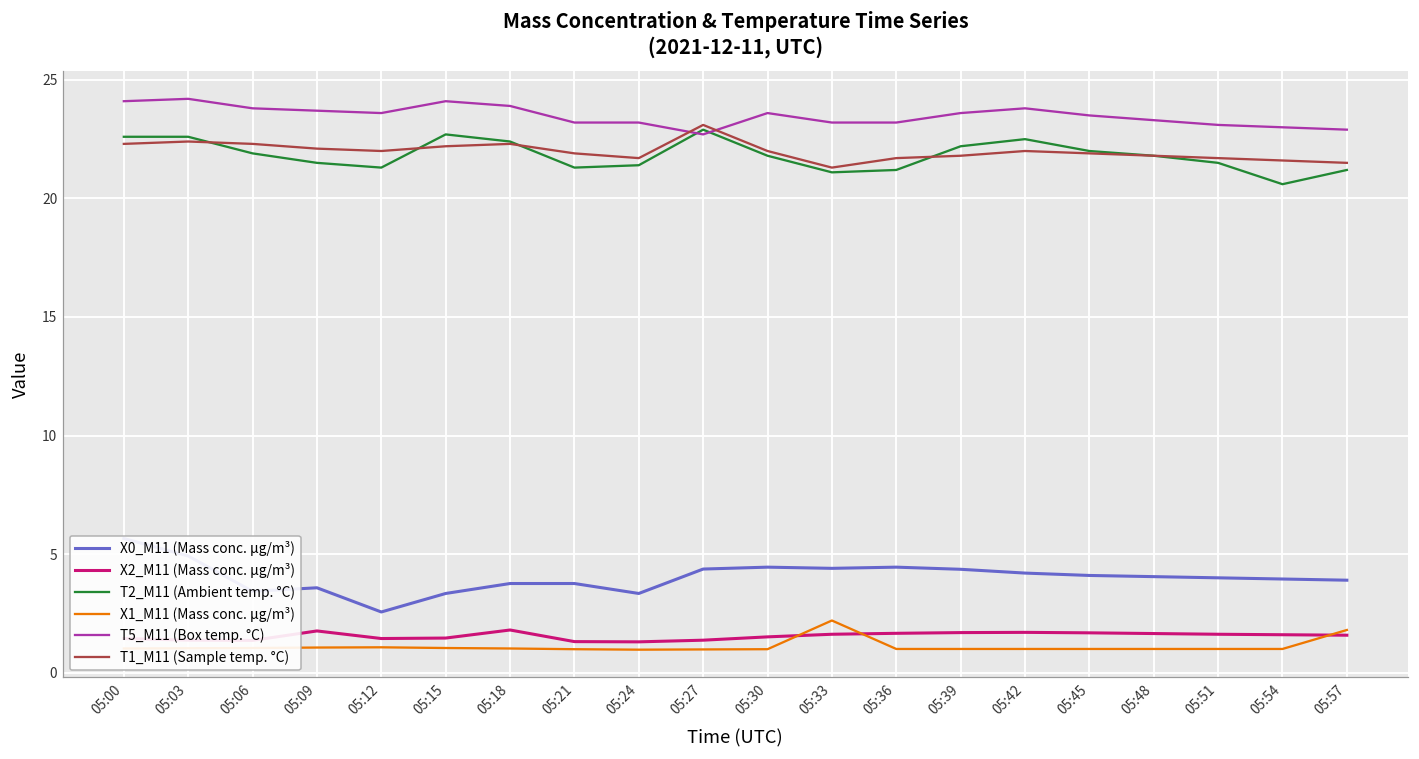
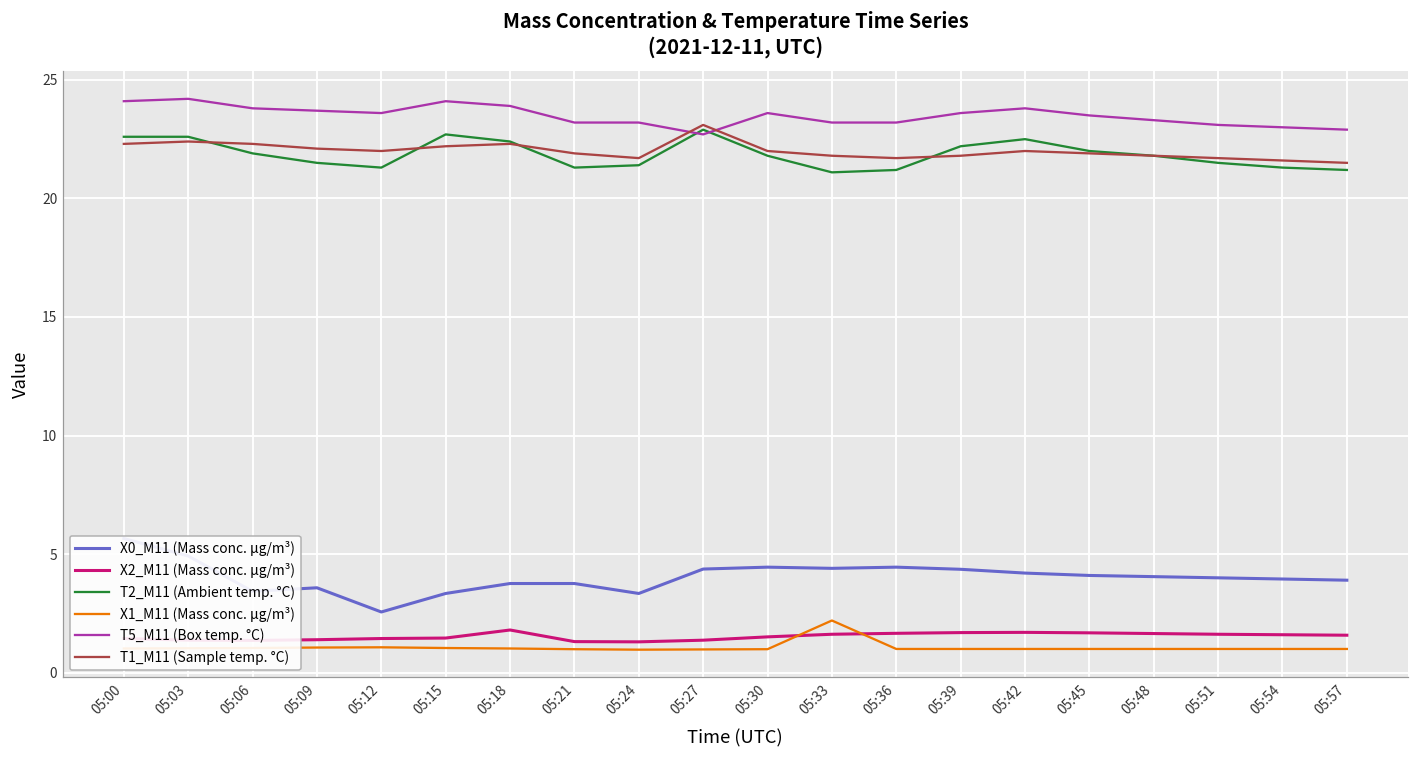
X2_M11 (Mass conc. μg/m³), 05:09: 1.8 -> 1.4
T1_M11 (Sample temp. °C), 05:33: 21.3 -> 21.8
T2_M11 (Ambient temp. °C), 05:54: 20.6 -> 21.3
X1_M11 (Mass conc. μg/m³), 05:57: 1.8 -> 1.0
